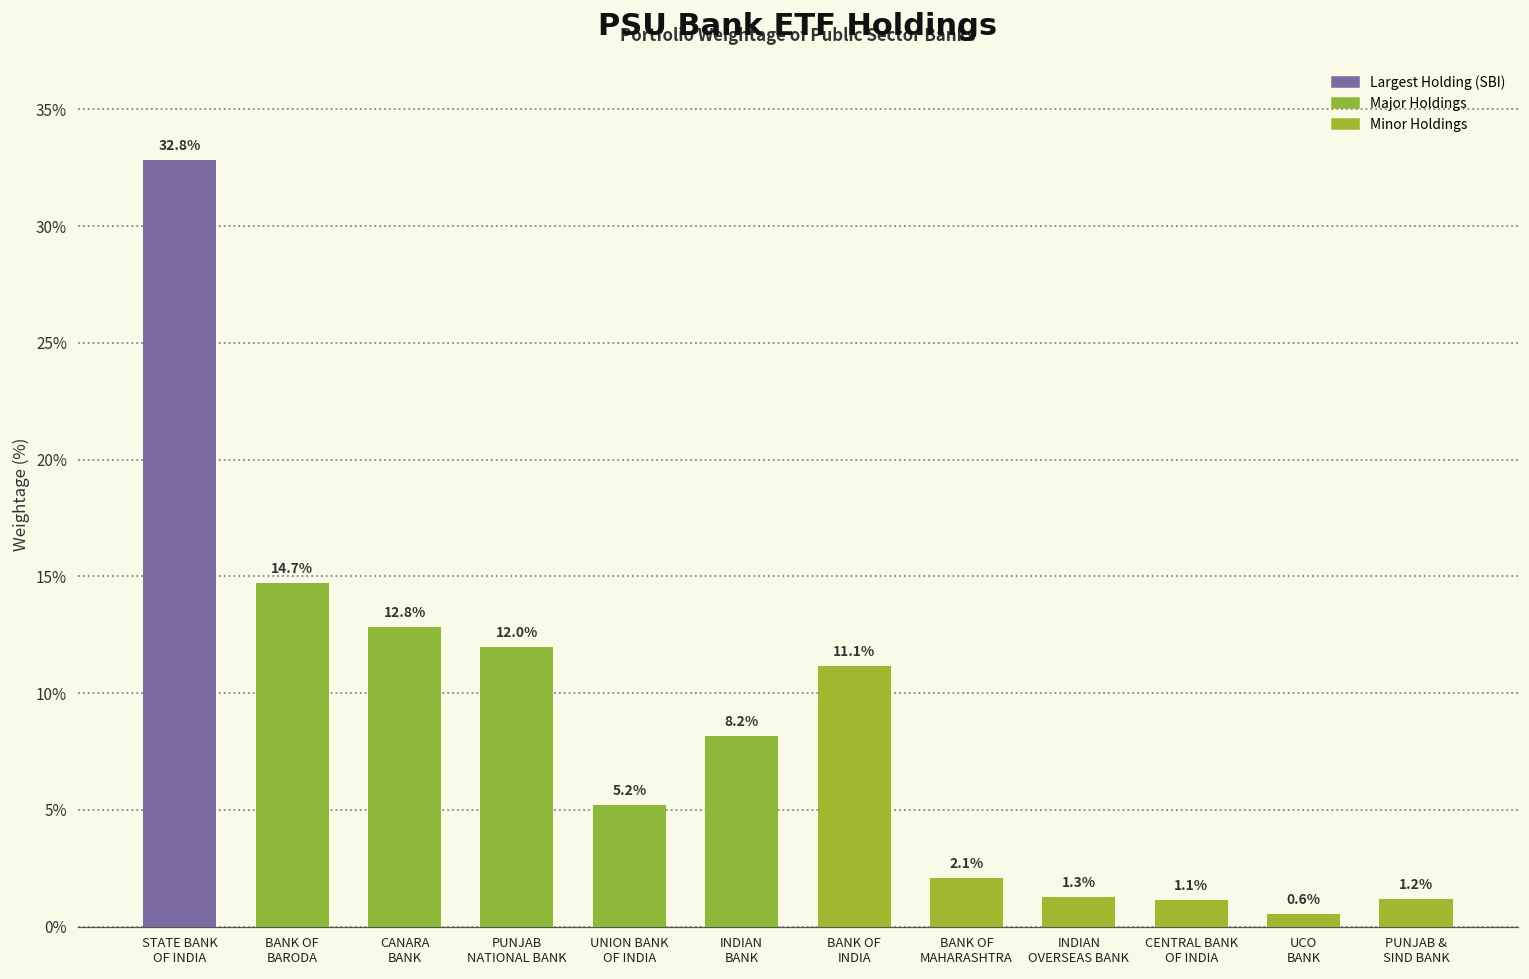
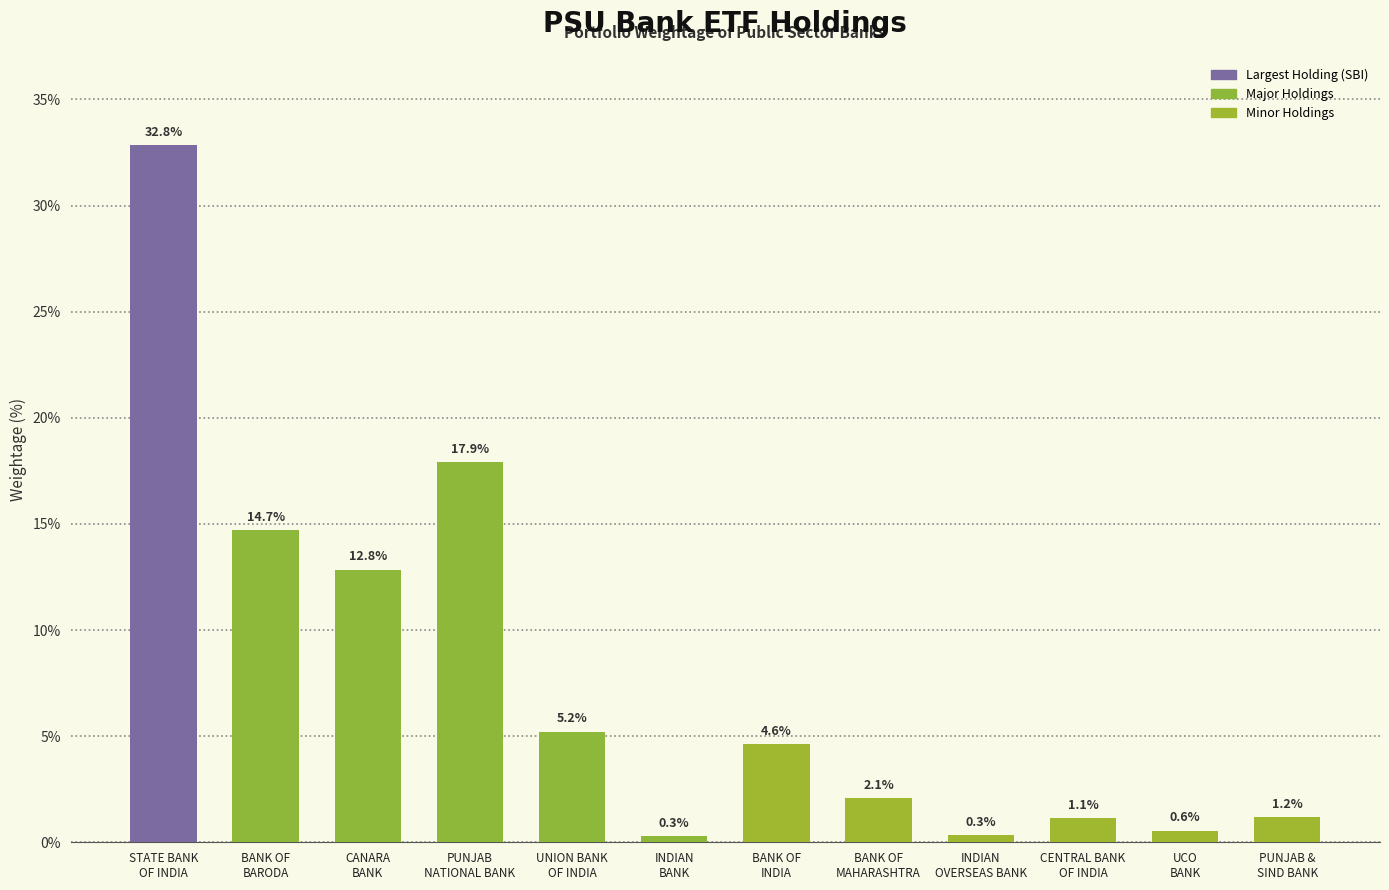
PUNJAB NATIONAL BANK: 12.0% -> 17.9%
INDIAN BANK: 8.2% -> 0.3%
BANK OF INDIA: 11.1% -> 4.6%
INDIAN OVERSEAS BANK: 1.3% -> 0.3%
